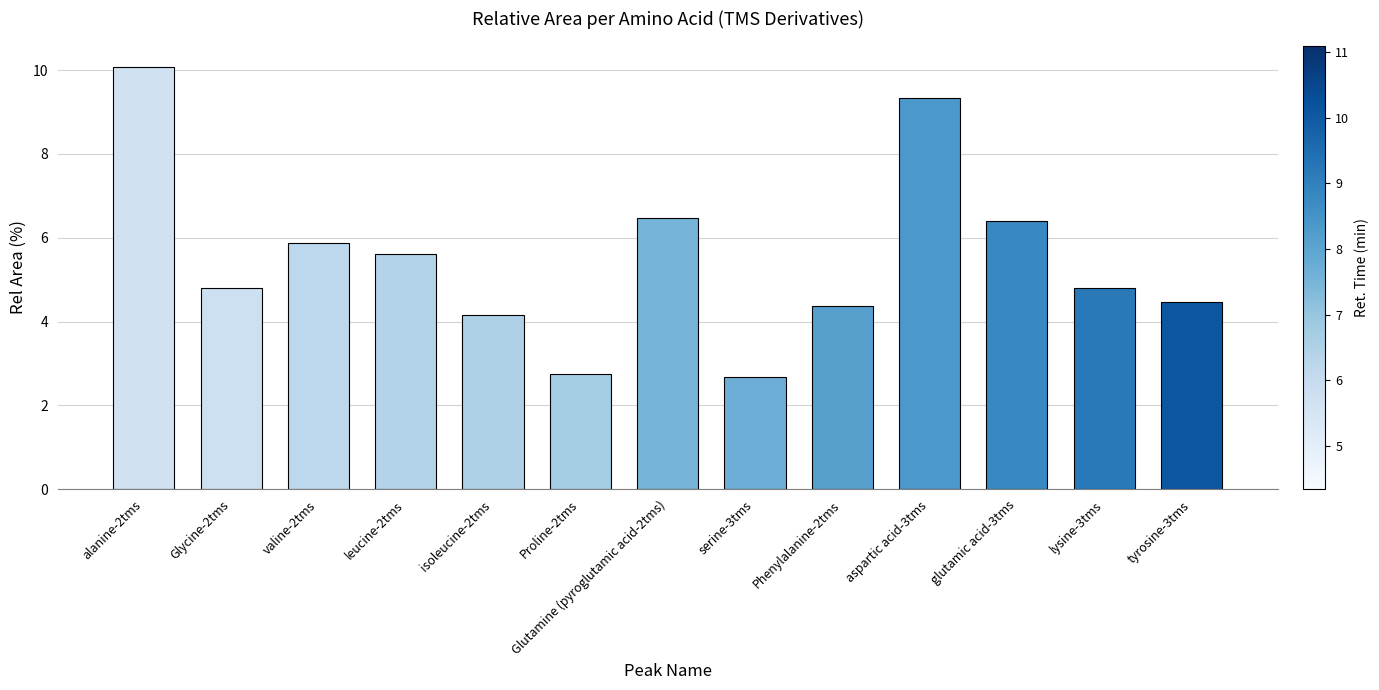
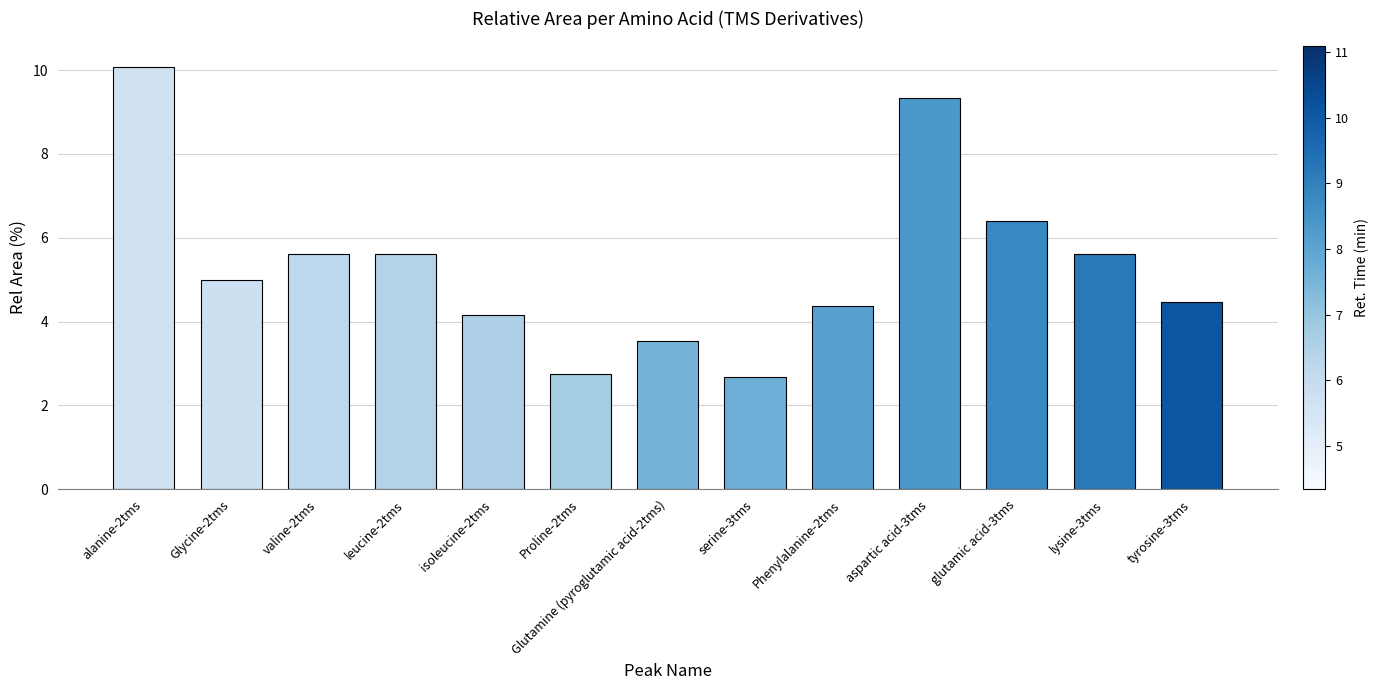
Glycine-2tms: 4.8 -> 5.0
valine-2tms: 5.9 -> 5.6
Glutamine (pyroglutamic acid-2tms): 6.5 -> 3.5
lysine-3tms: 4.8 -> 5.6
